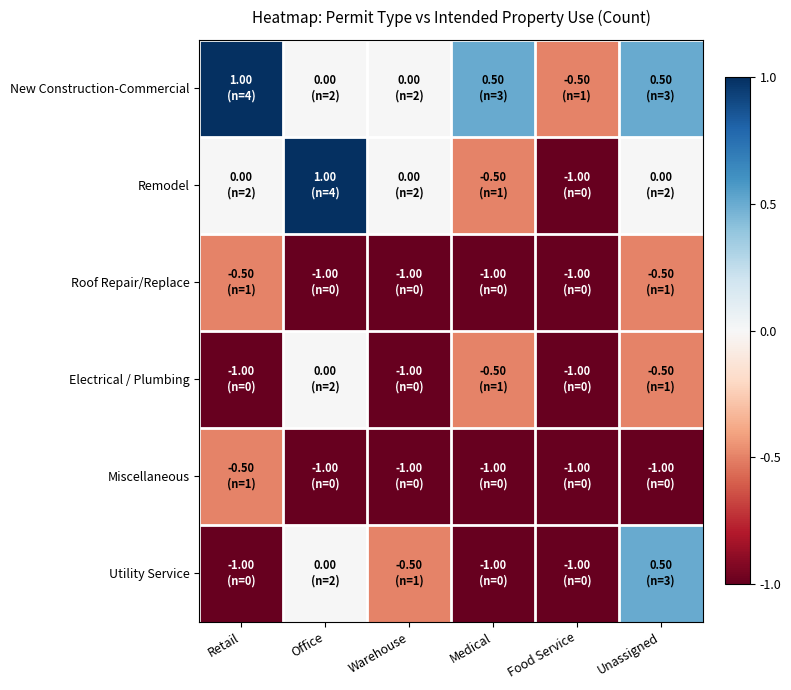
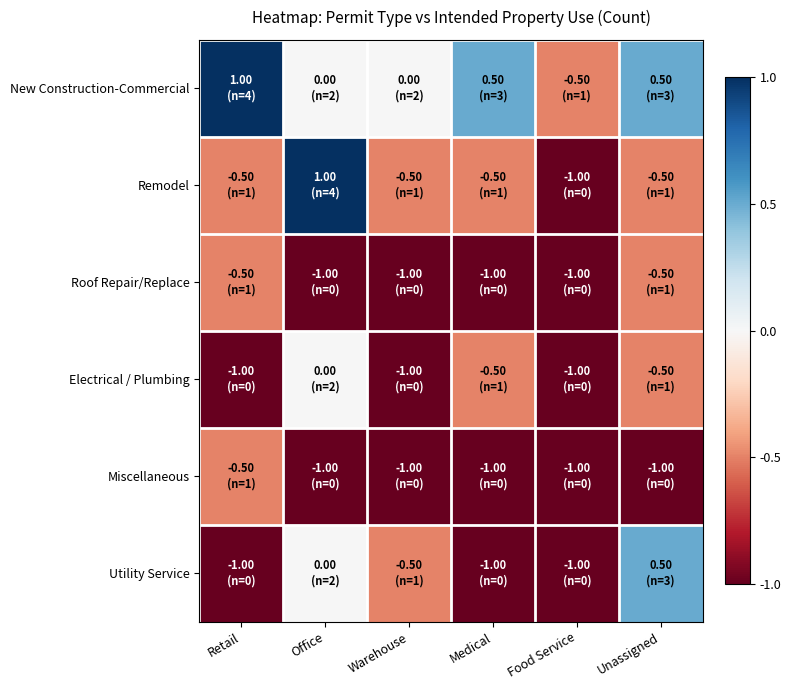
Remodel, Retail: 0.00 (n=2) -> -0.50 (n=1)
Remodel, Warehouse: 0.00 (n=2) -> -0.50 (n=1)
Remodel, Unassigned: 0.00 (n=2) -> -0.50 (n=1)
